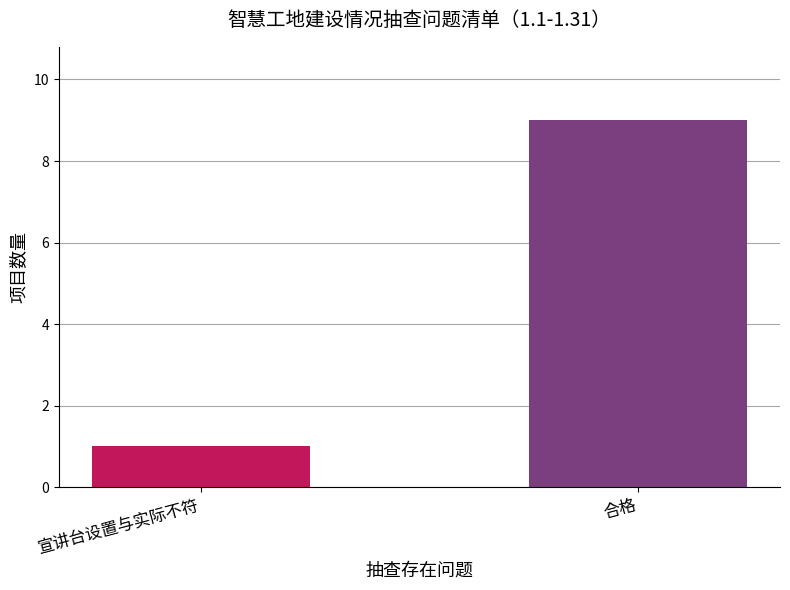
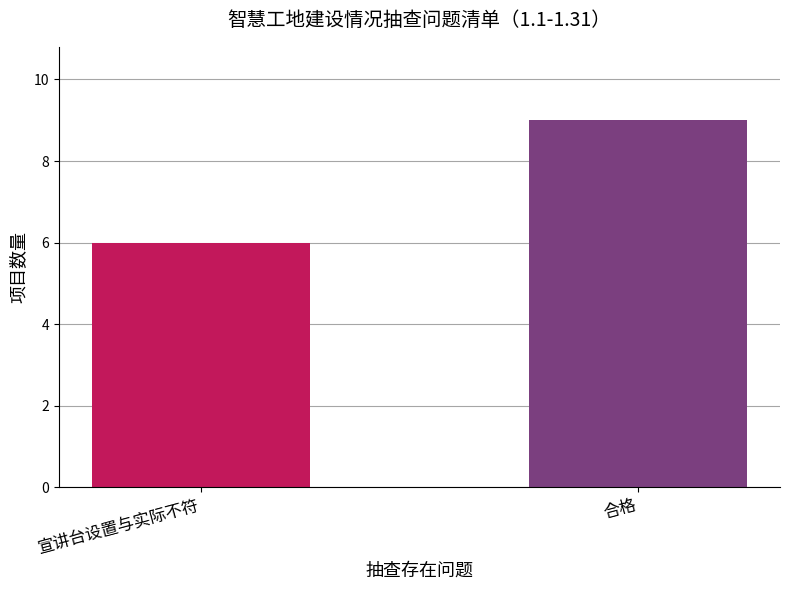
宣讲台设置与实际不符: 1 -> 6
